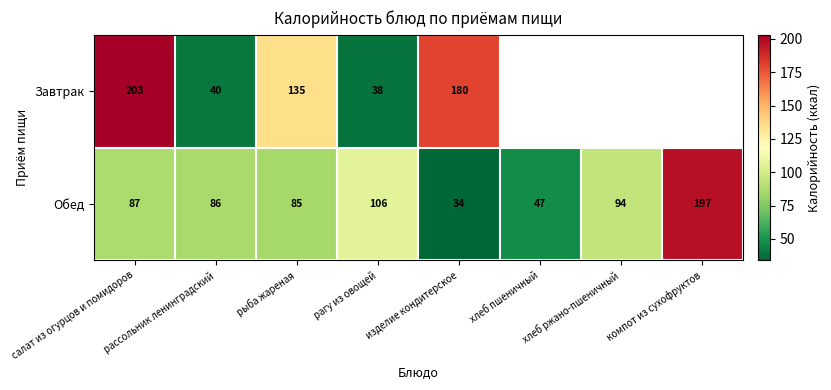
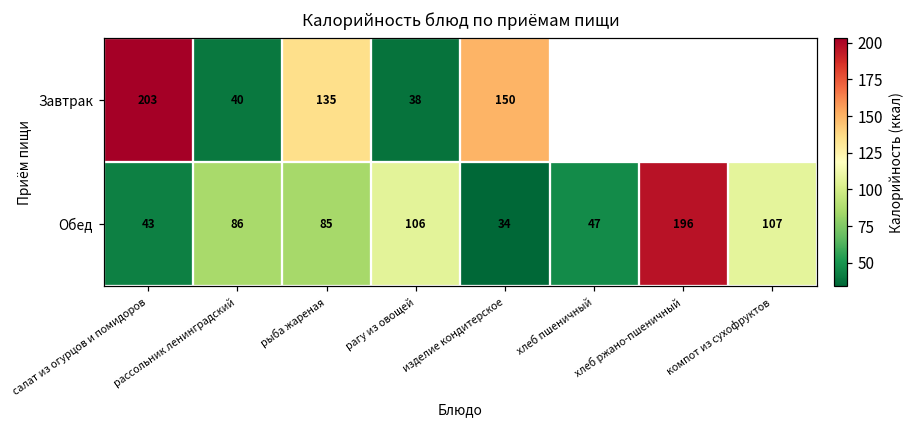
Завтрак, изделие кондитерское: 180 -> 150
Обед, салат из огурцов и помидоров: 87 -> 43
Обед, хлеб ржано-пшеничный: 94 -> 196
Обед, компот из сухофруктов: 197 -> 107
